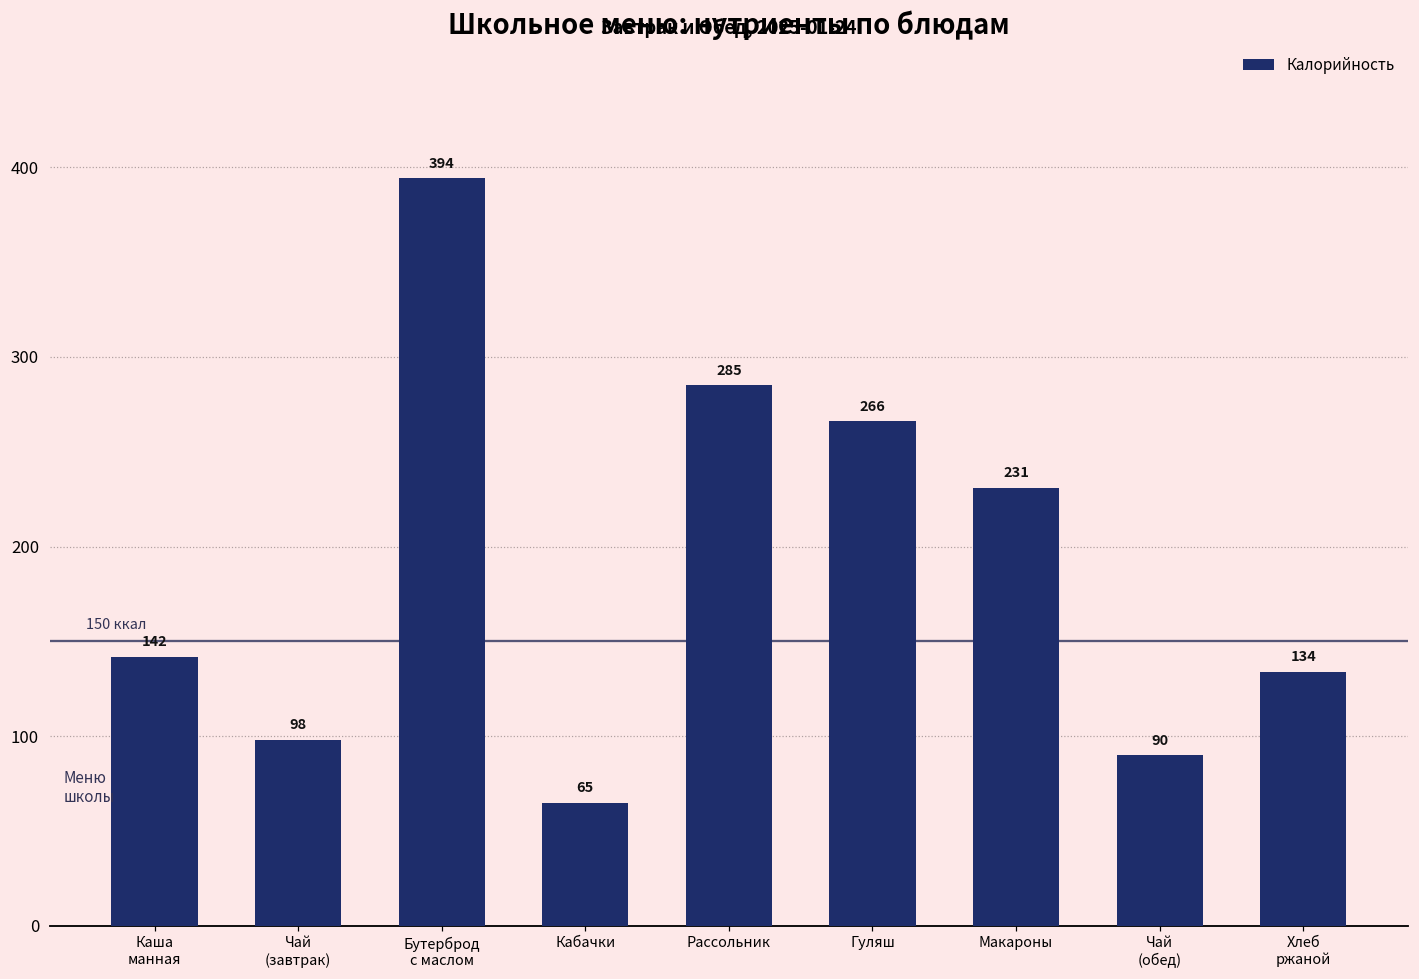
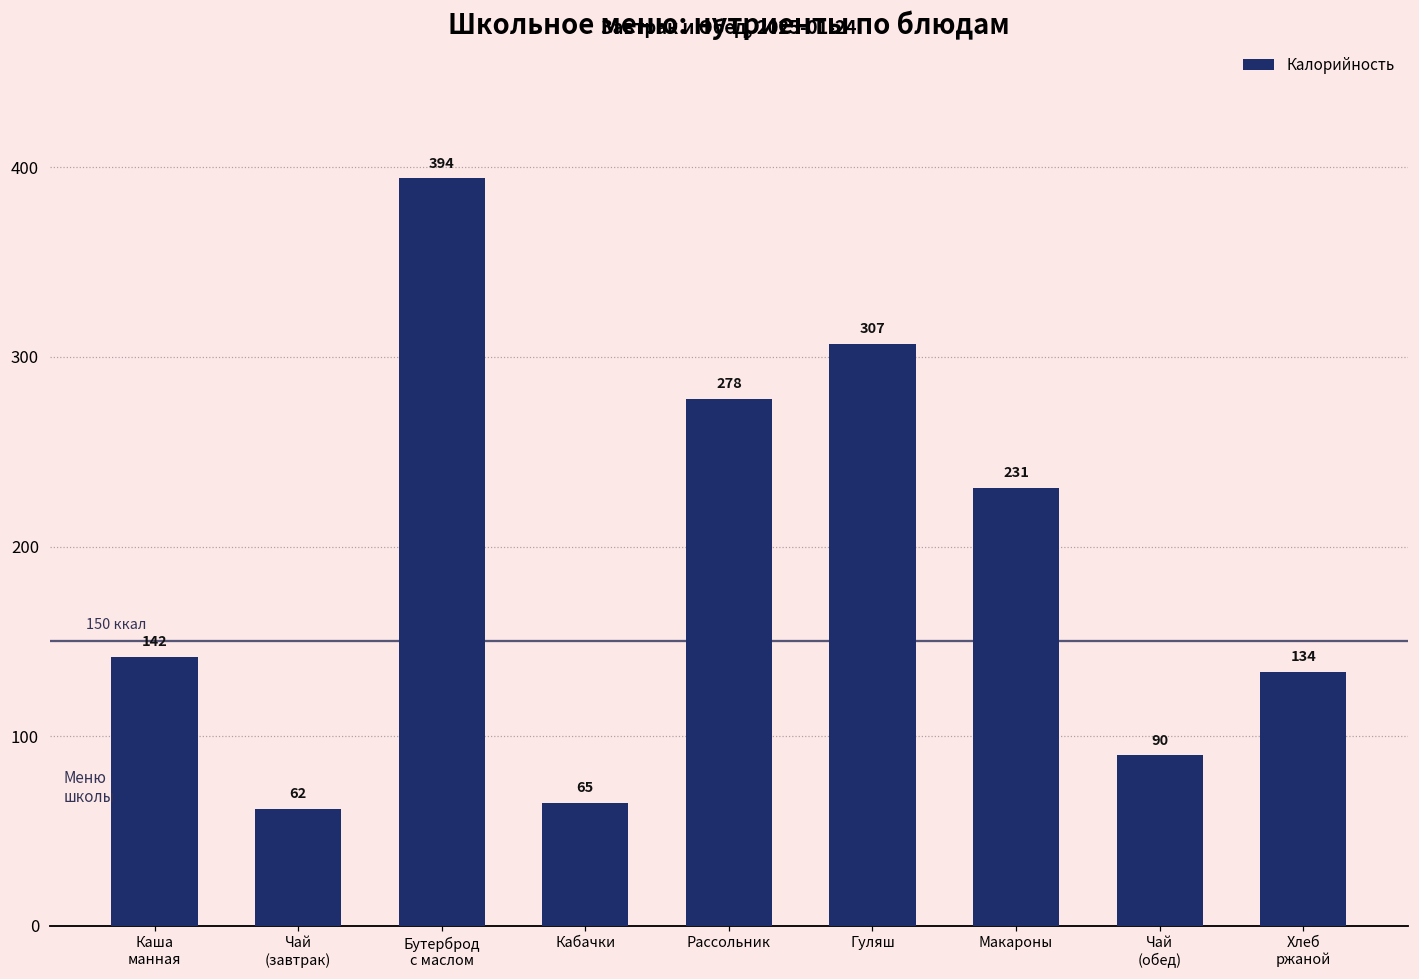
Чай (завтрак): 98 -> 62
Рассольник: 285 -> 278
Гуляш: 266 -> 307
